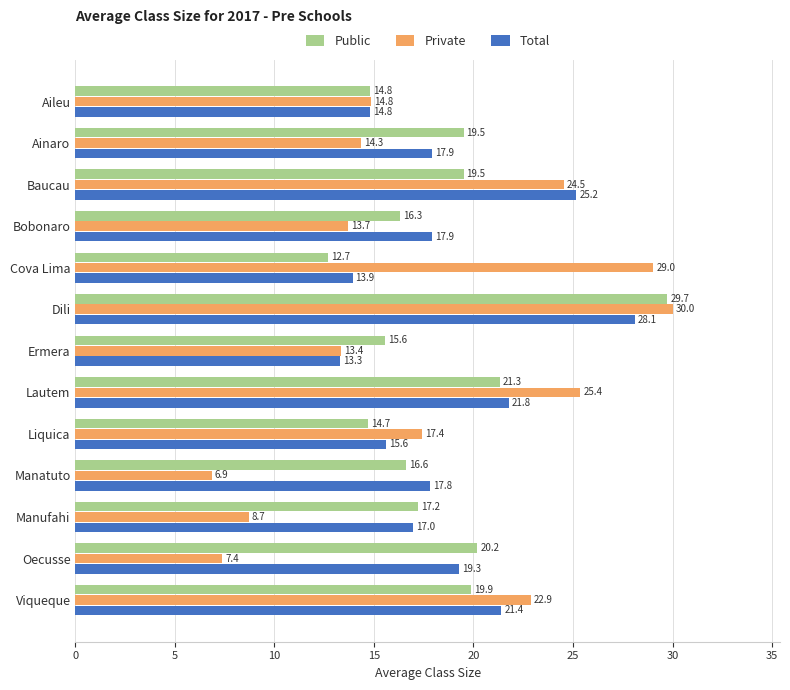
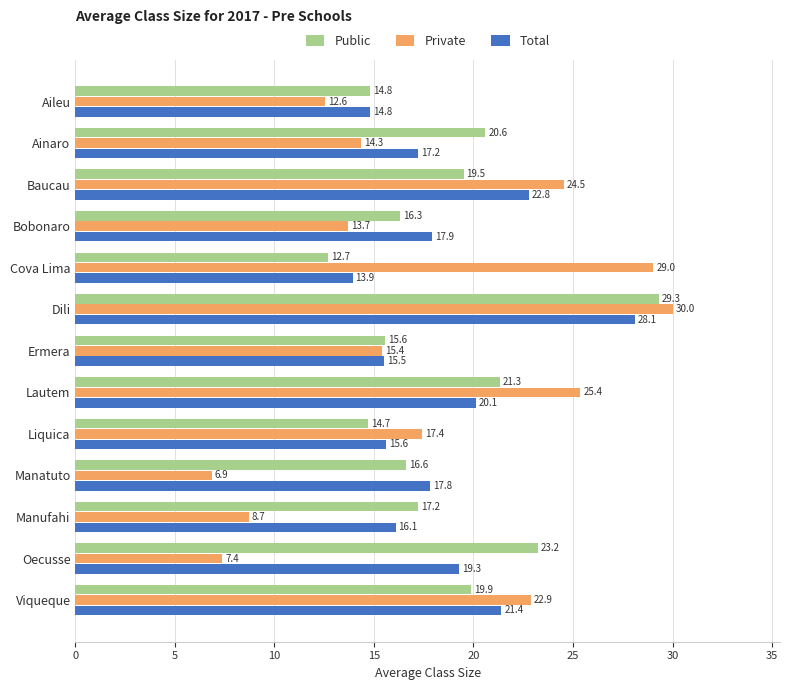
Private, Aileu: 14.8 -> 12.6
Public, Ainaro: 19.5 -> 20.6
Total, Ainaro: 17.9 -> 17.2
Total, Baucau: 25.2 -> 22.8
Public, Dili: 29.7 -> 29.3
Private, Ermera: 13.4 -> 15.4
Total, Ermera: 13.3 -> 15.5
Total, Lautem: 21.8 -> 20.1
Total, Manufahi: 17.0 -> 16.1
Public, Oecusse: 20.2 -> 23.2
